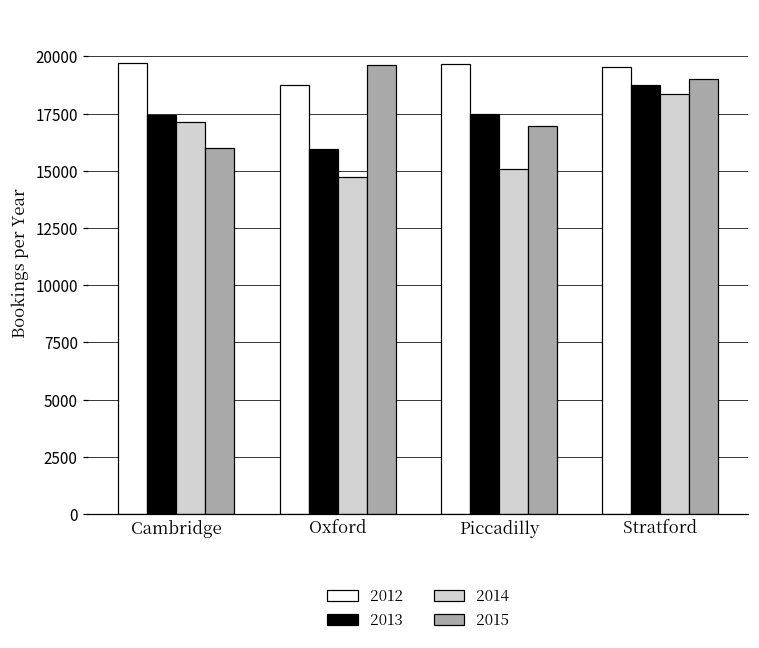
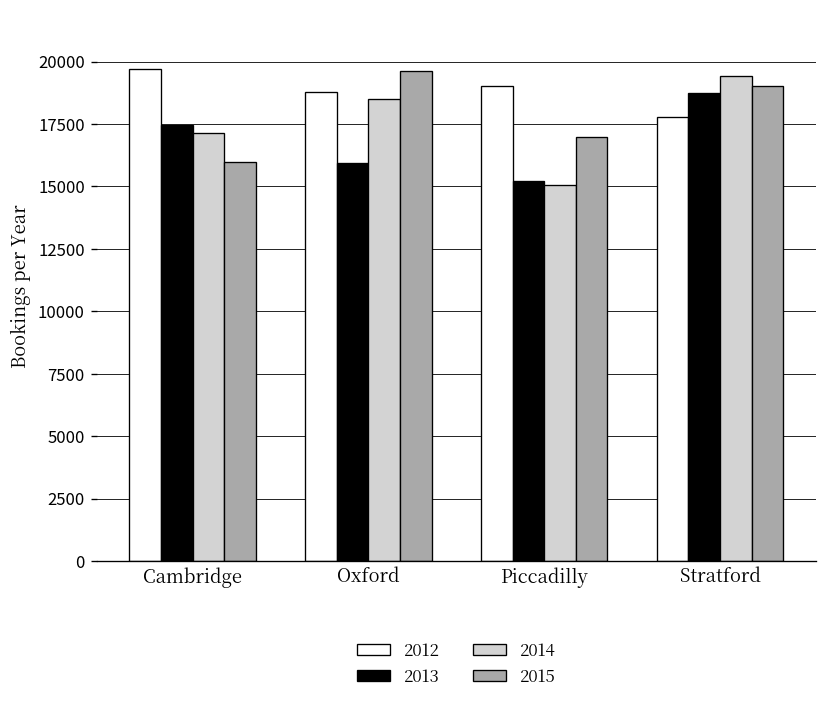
2014, Oxford: 14700 -> 18500
2012, Piccadilly: 19700 -> 19000
2013, Piccadilly: 17500 -> 15200
2012, Stratford: 19500 -> 17800
2014, Stratford: 18400 -> 19400
